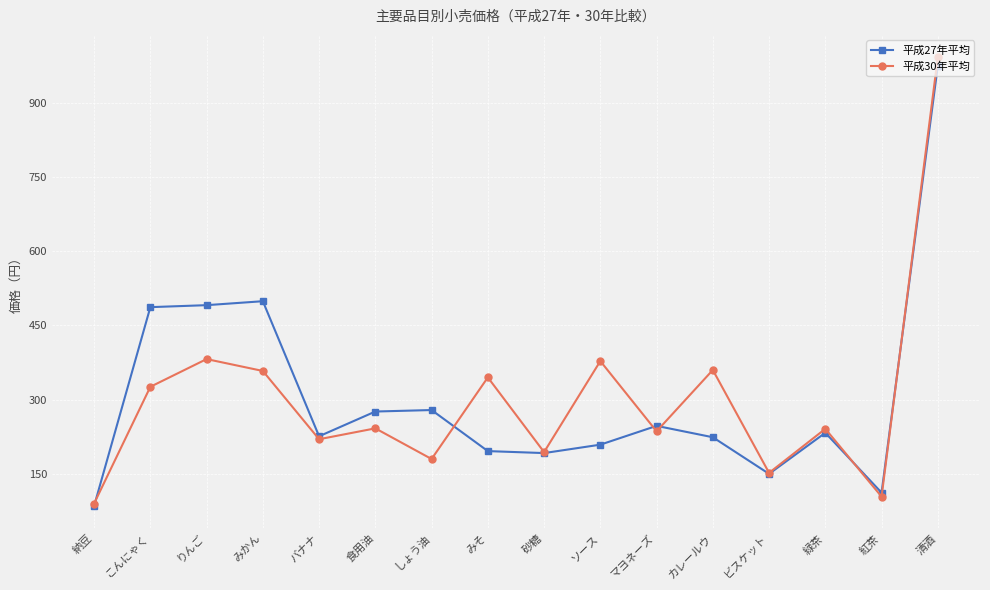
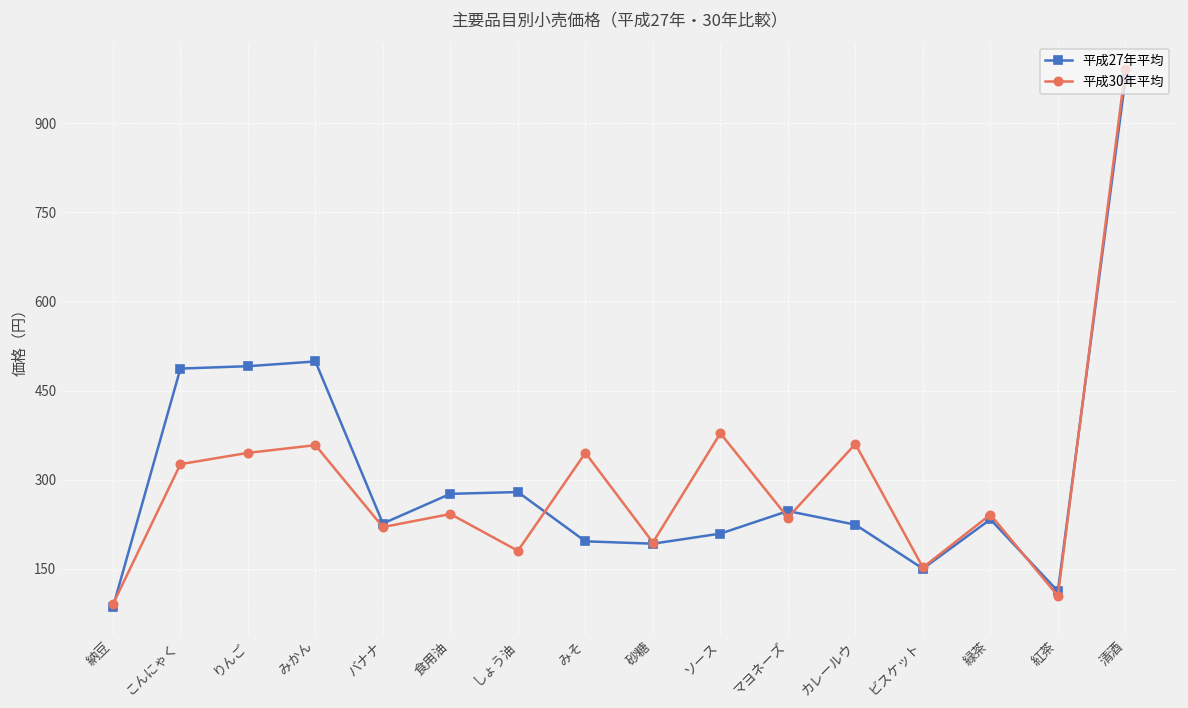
平成30年平均, りんご: 380 -> 350
